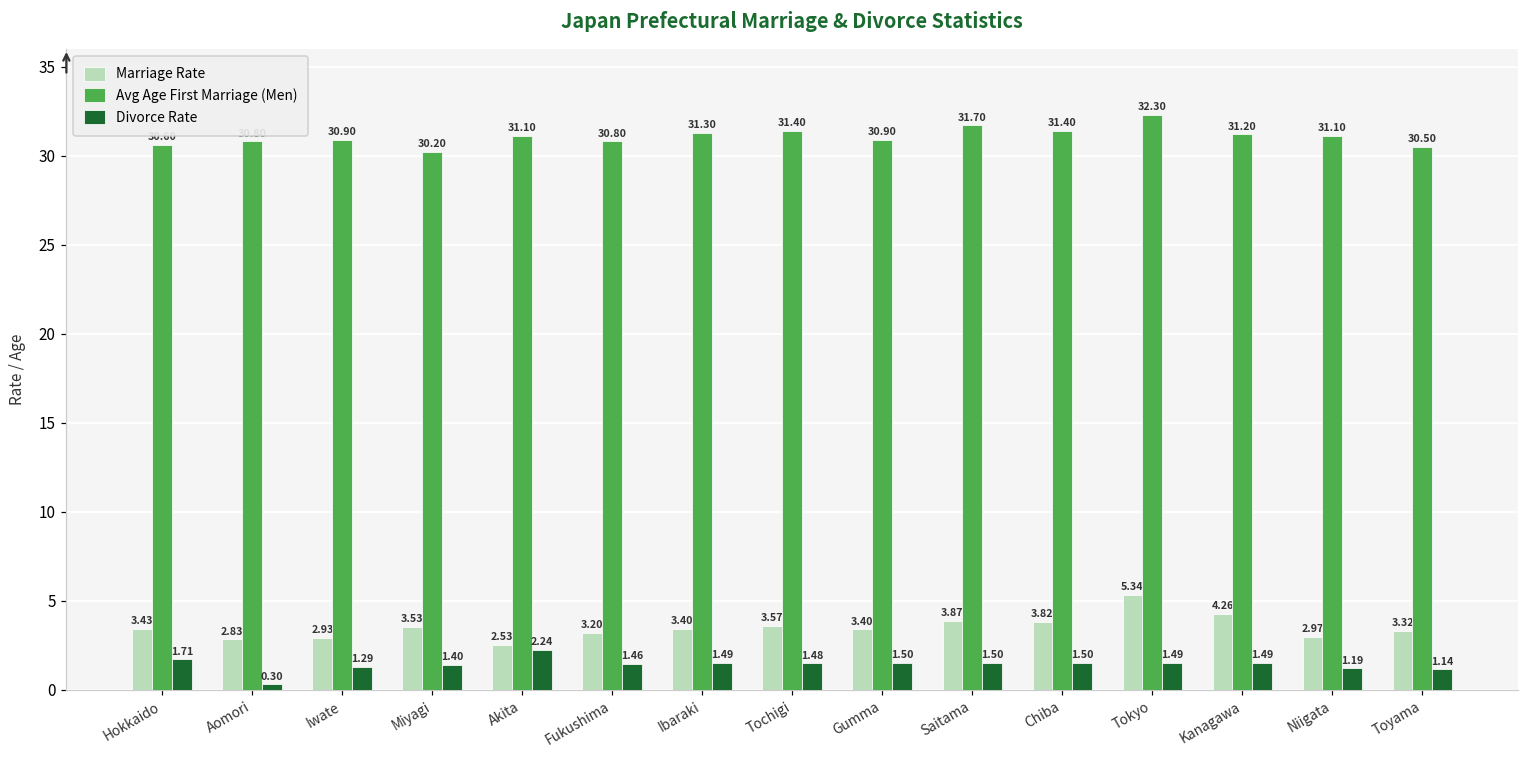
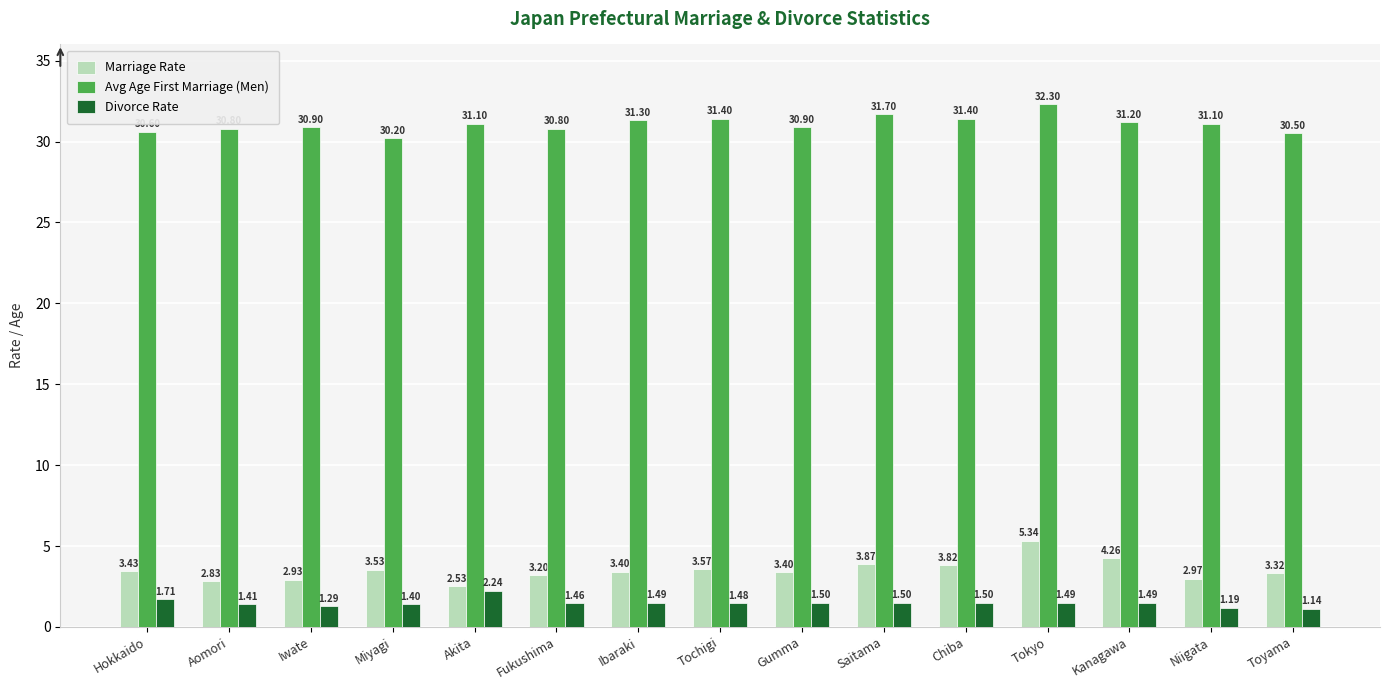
Divorce Rate, Aomori: 0.30 -> 1.41
